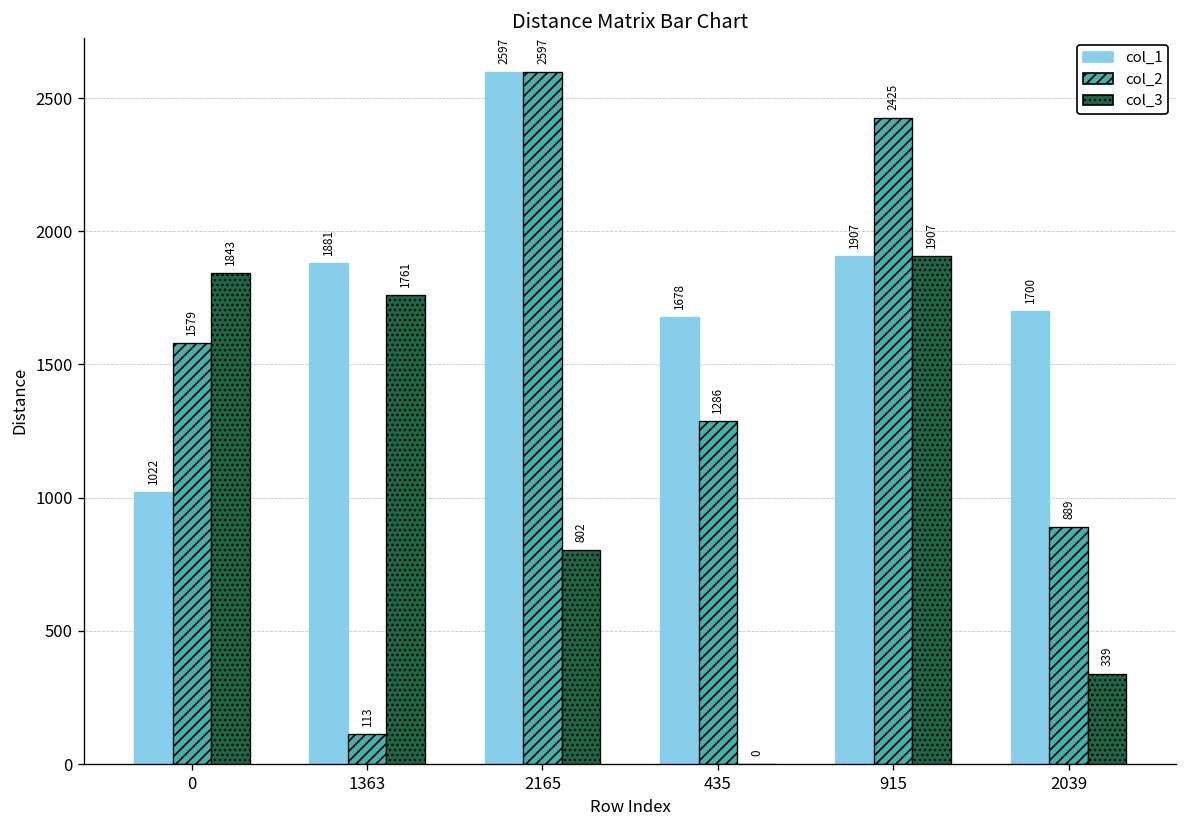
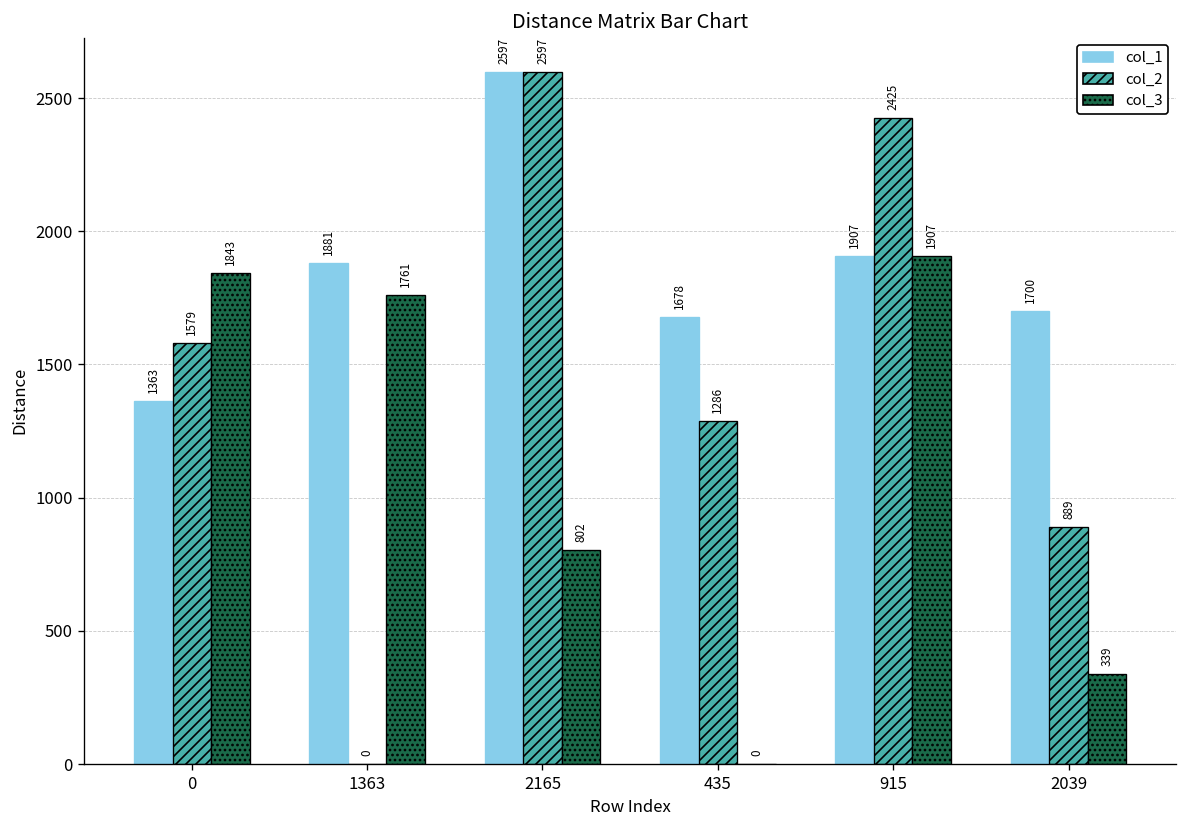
col_1, 0: 1022 -> 1363
col_2, 1363: 113 -> 0
